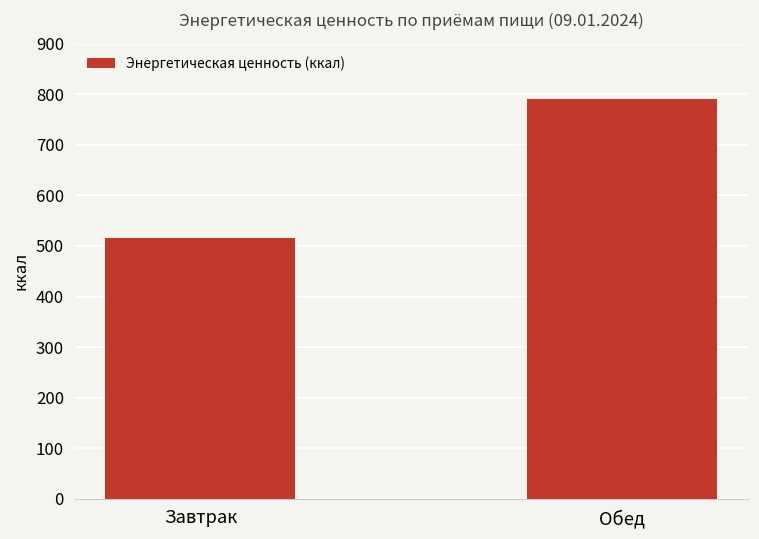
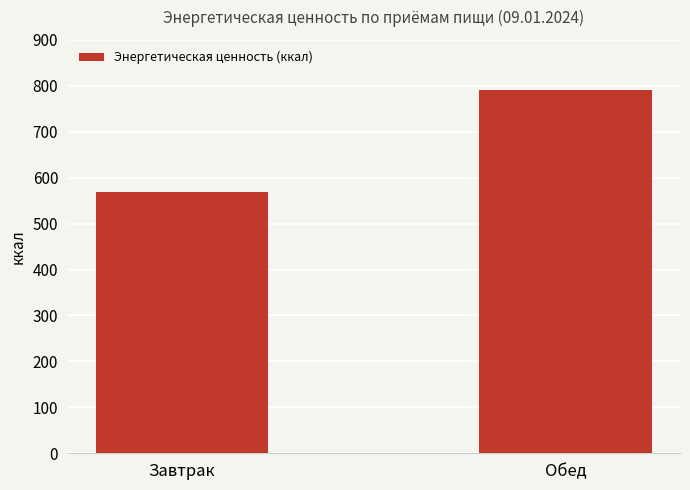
Завтрак: 520 -> 570
